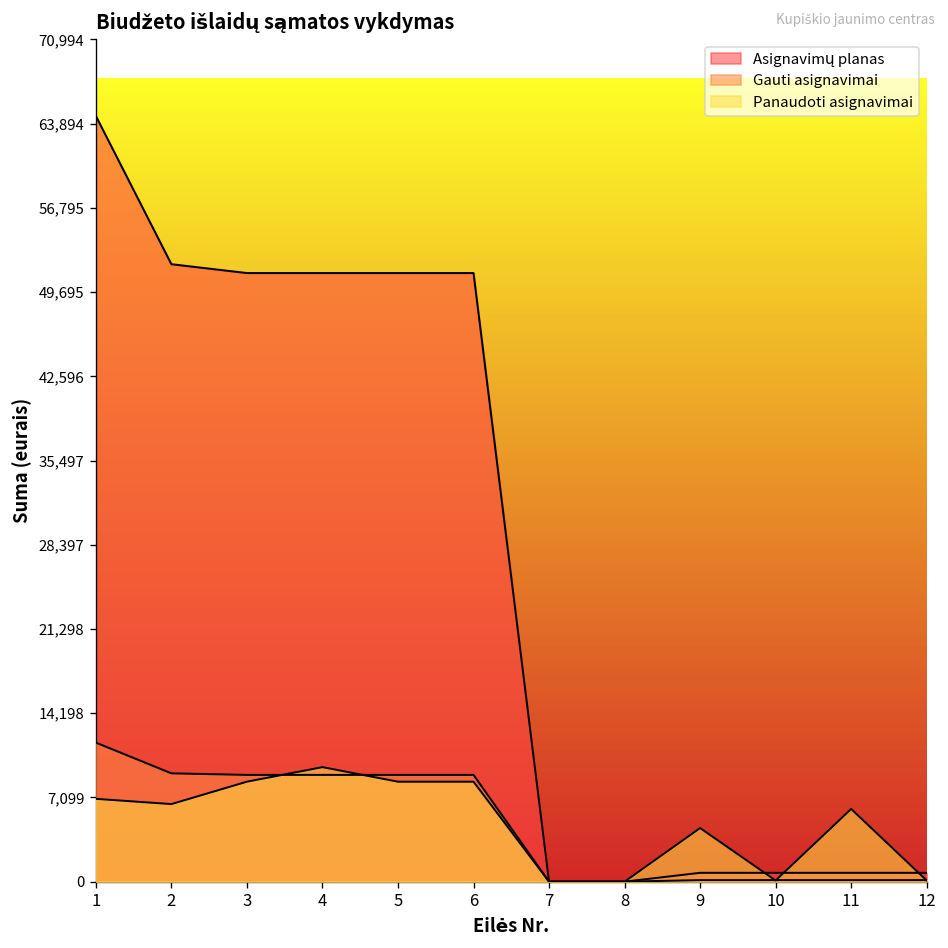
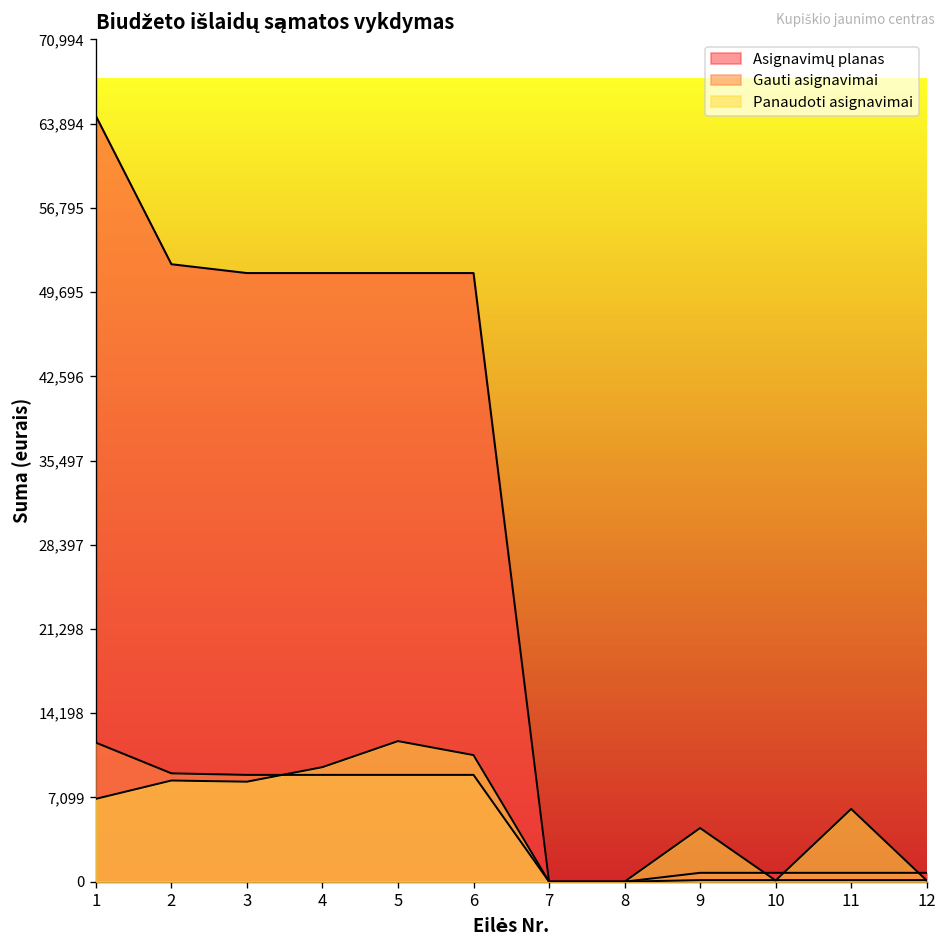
Panaudoti asignavimai, 2: 7,000 -> 9,000
Panaudoti asignavimai, 5: 8,000 -> 12,000
Panaudoti asignavimai, 6: 8,000 -> 11,000
